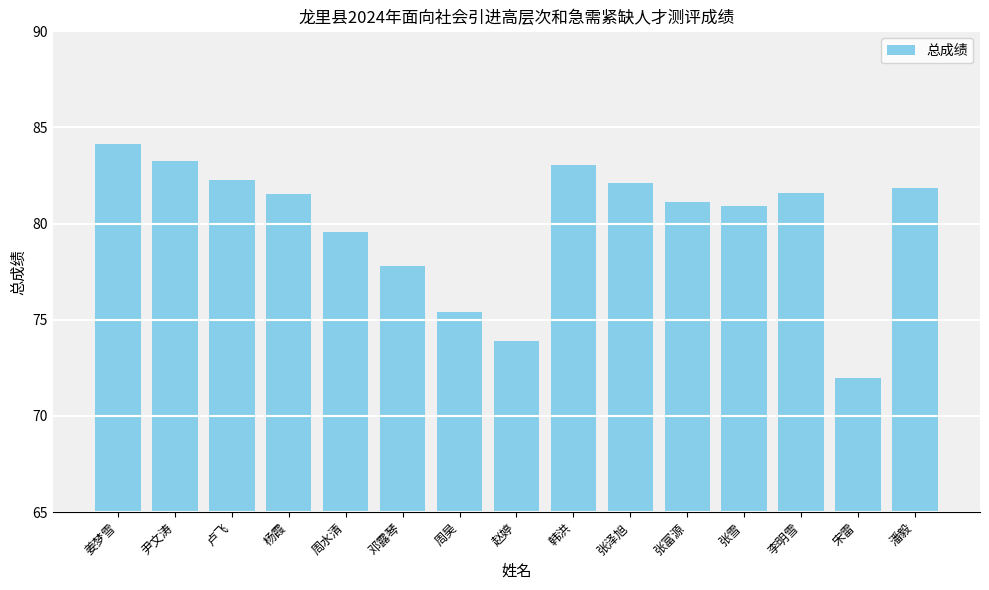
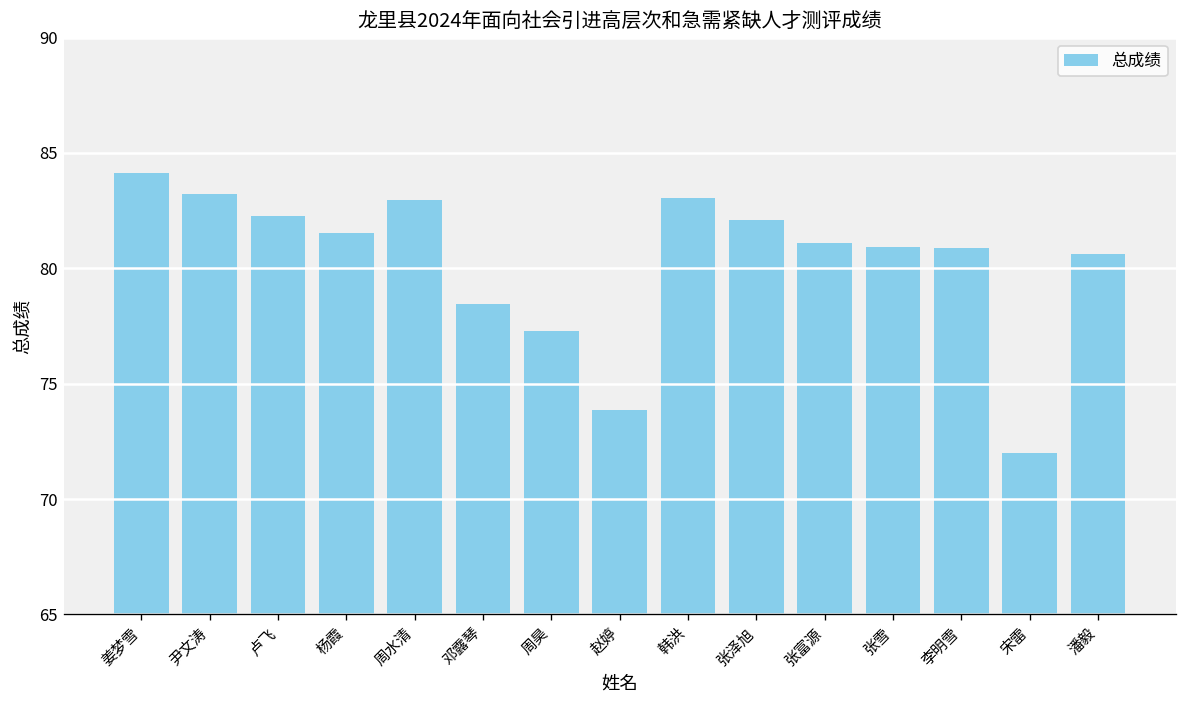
周水清: 79.5 -> 82.9
邓露琴: 77.8 -> 78.4
周昊: 75.4 -> 77.3
李明雪: 81.6 -> 80.9
潘毅: 81.9 -> 80.6
